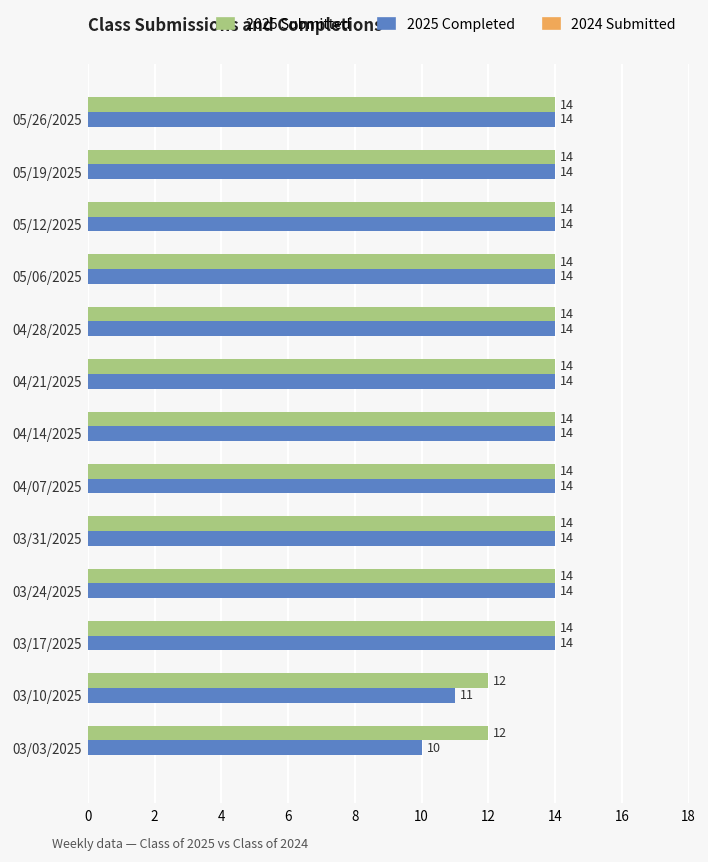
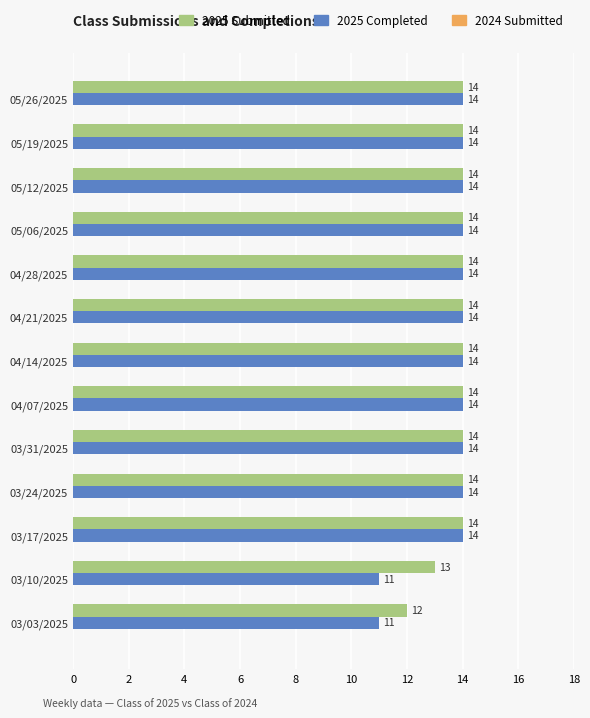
2025 Submitted, 03/10/2025: 12 -> 13
2025 Completed, 03/03/2025: 10 -> 11
